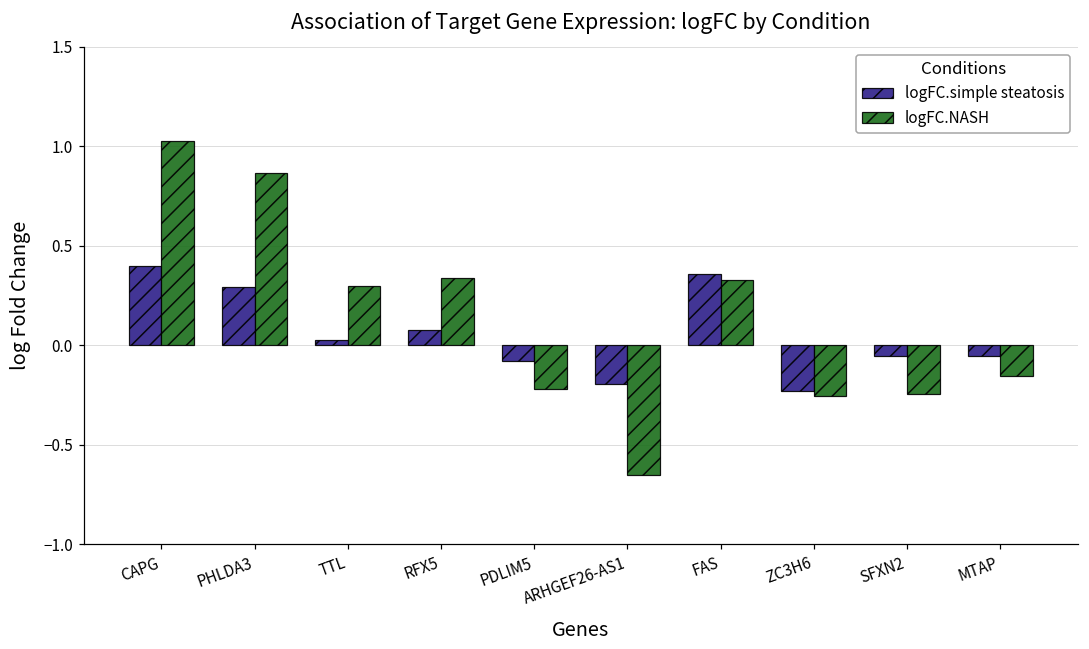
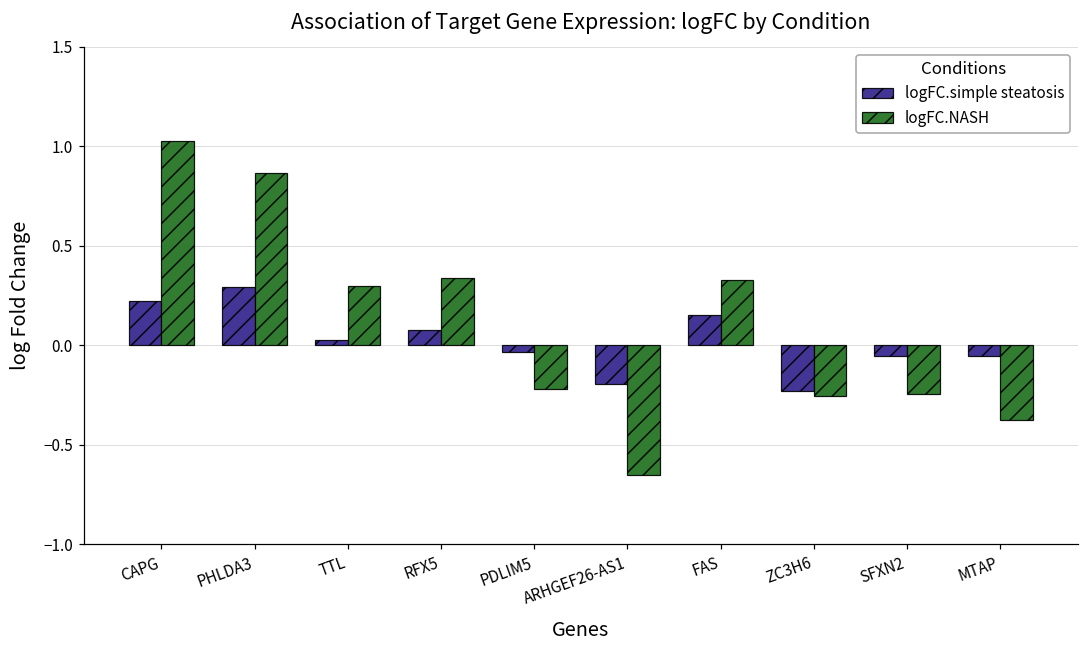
logFC.simple steatosis, CAPG: 0.40 -> 0.22
logFC.simple steatosis, PDLIM5: -0.08 -> -0.03
logFC.simple steatosis, FAS: 0.36 -> 0.15
logFC.NASH, MTAP: -0.15 -> -0.38
